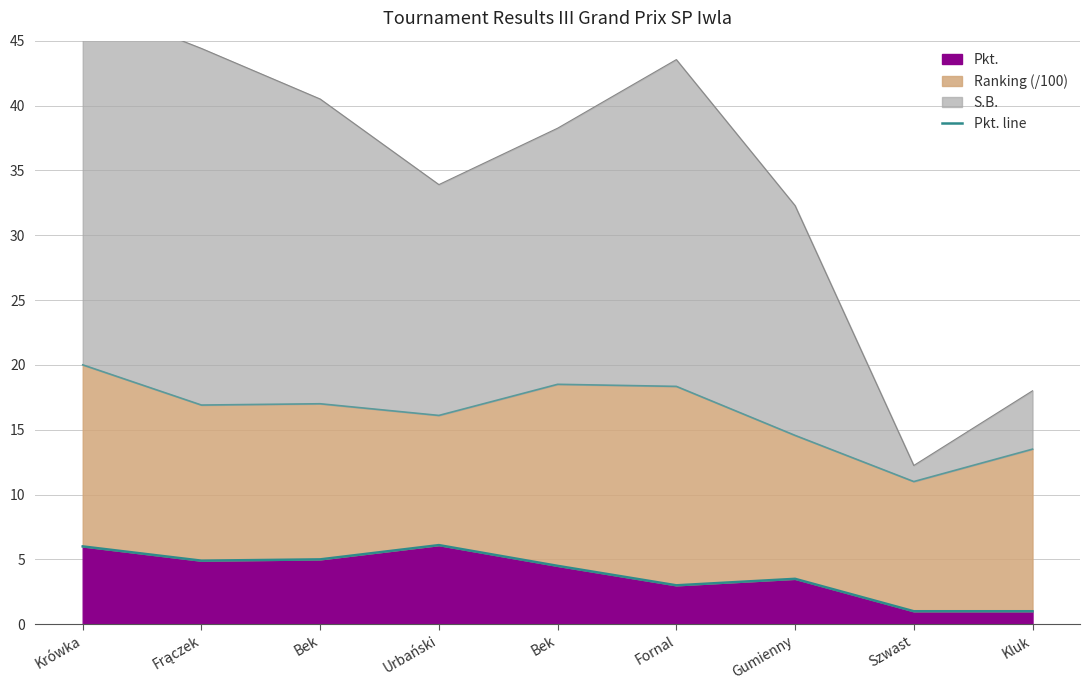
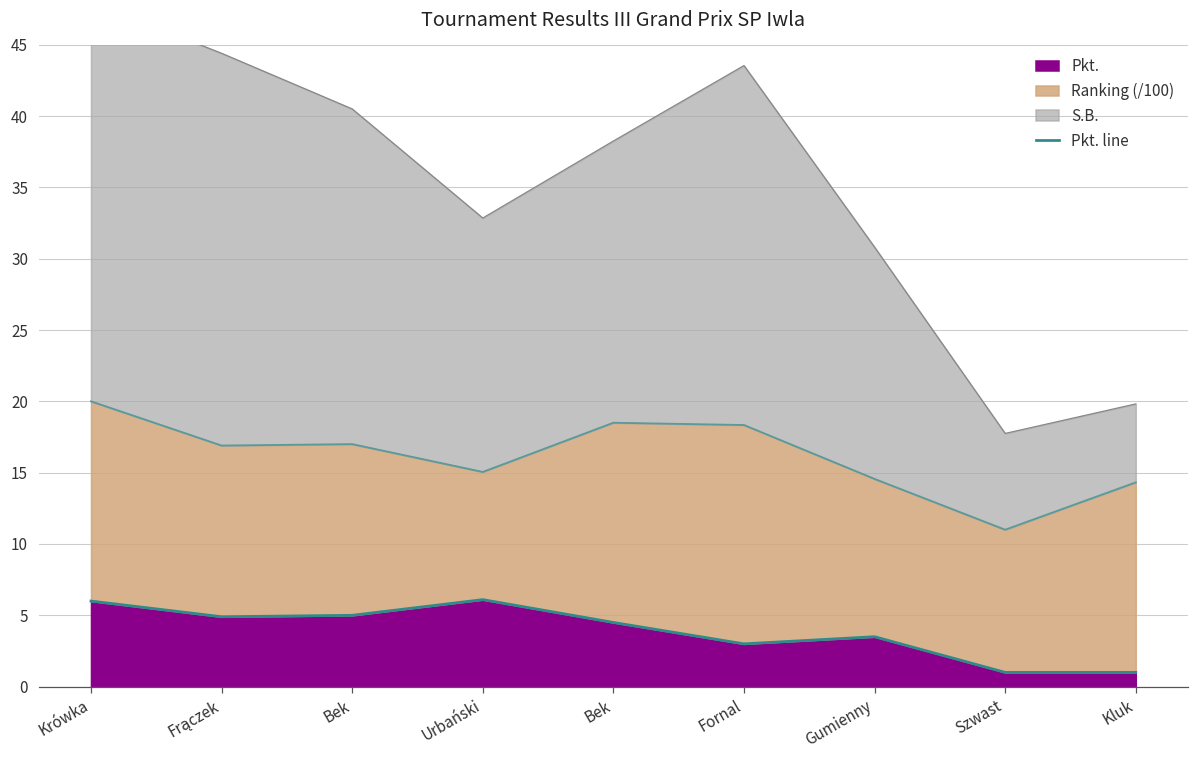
Ranking (/100), Urbański: 10.0 -> 9.0
S.B., Gumienny: 17.7 -> 16.3
S.B., Szwast: 1.2 -> 6.8
Ranking (/100), Kluk: 12.5 -> 13.3
S.B., Kluk: 4.5 -> 5.5
